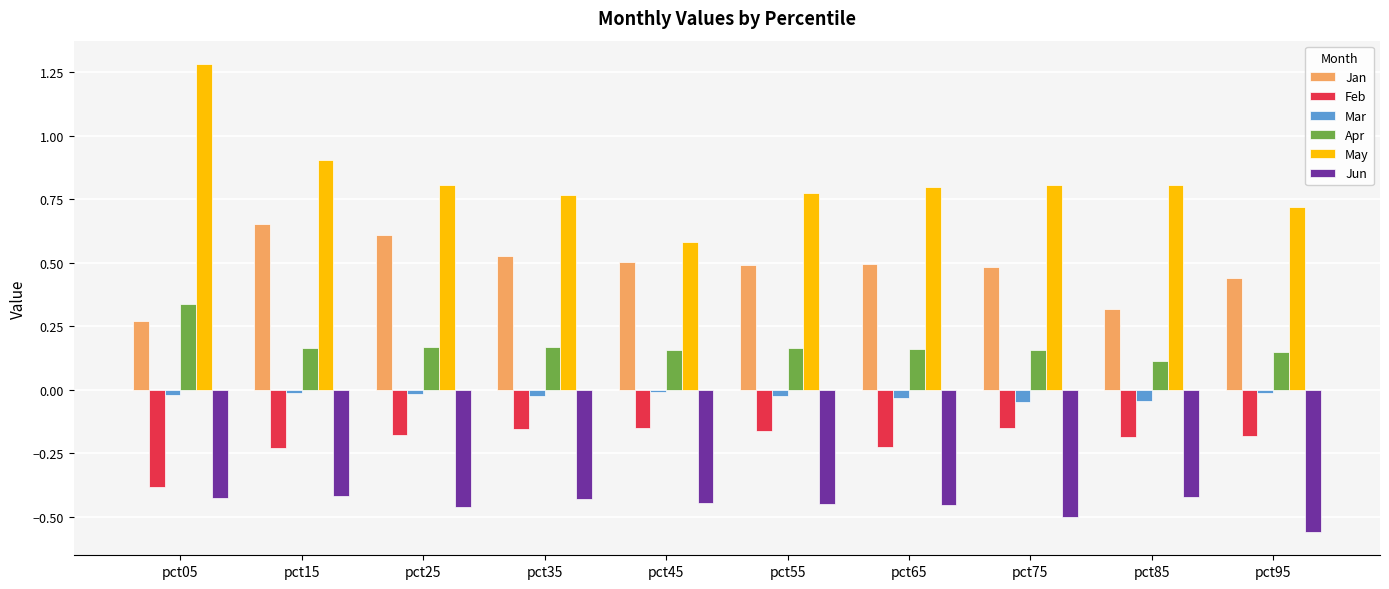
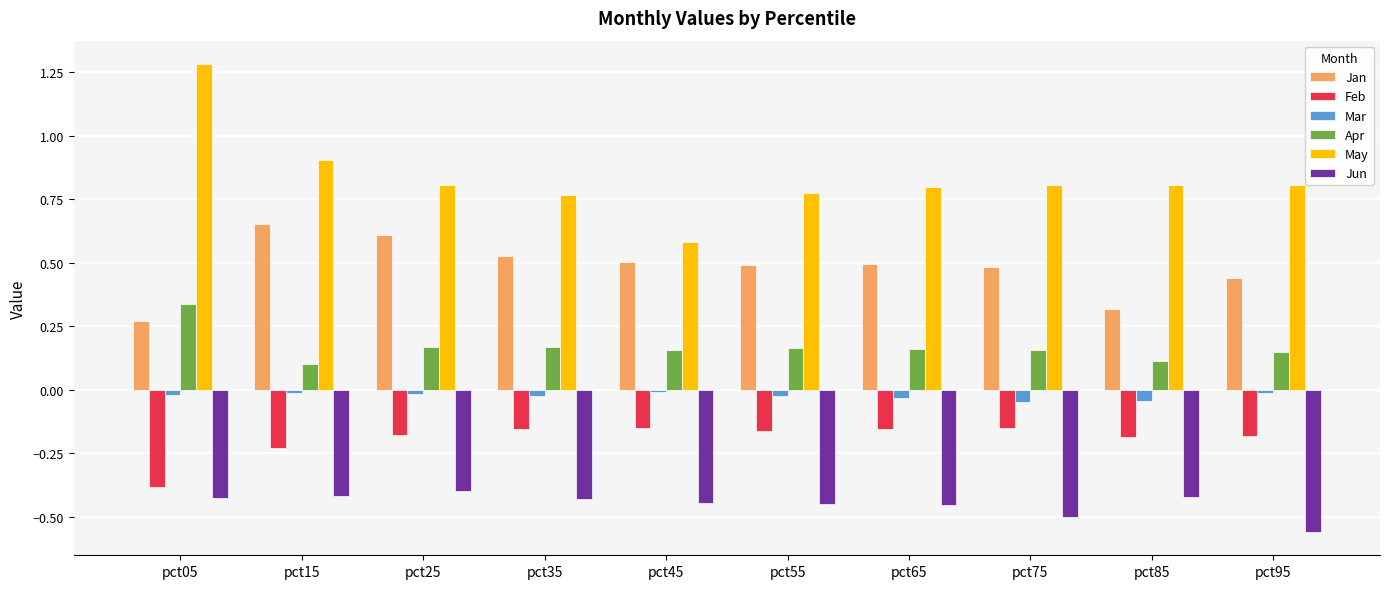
Apr, pct15: 0.17 -> 0.10
Jun, pct25: -0.46 -> -0.40
Feb, pct65: -0.22 -> -0.16
May, pct95: 0.72 -> 0.80
